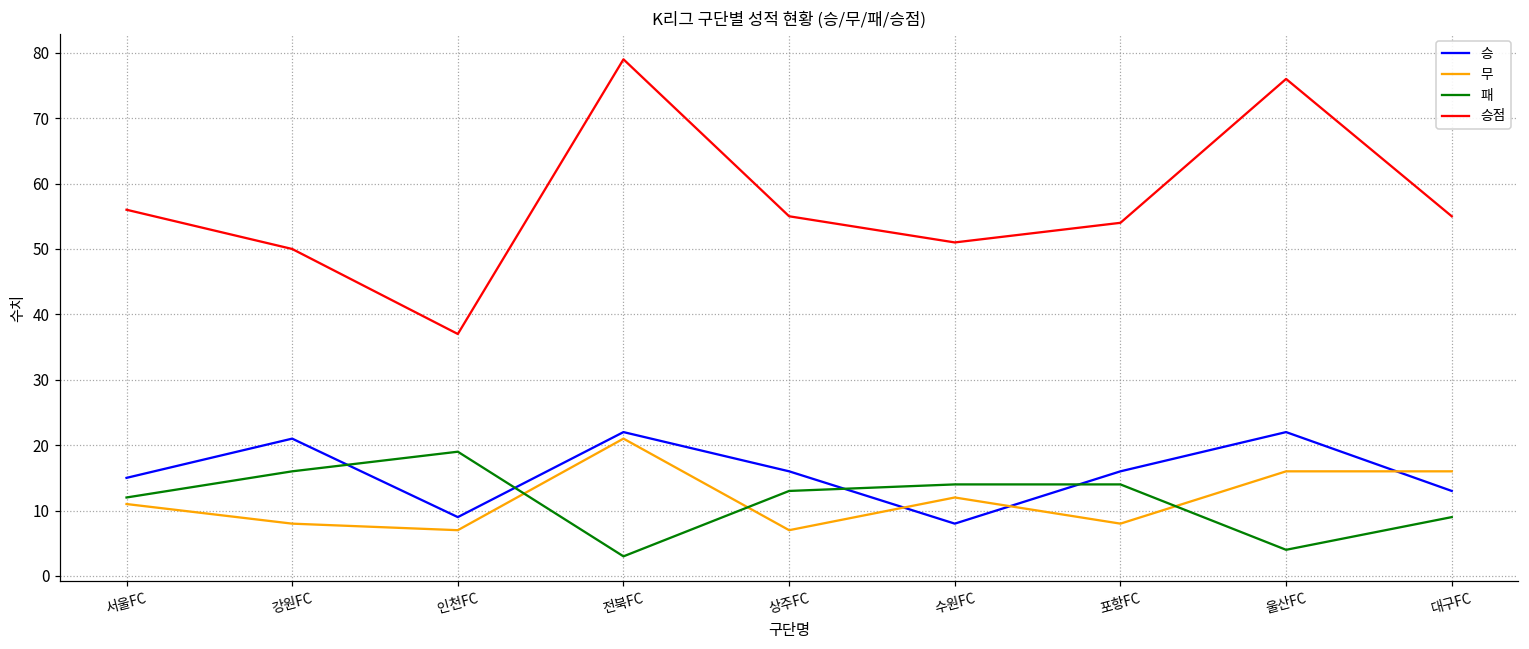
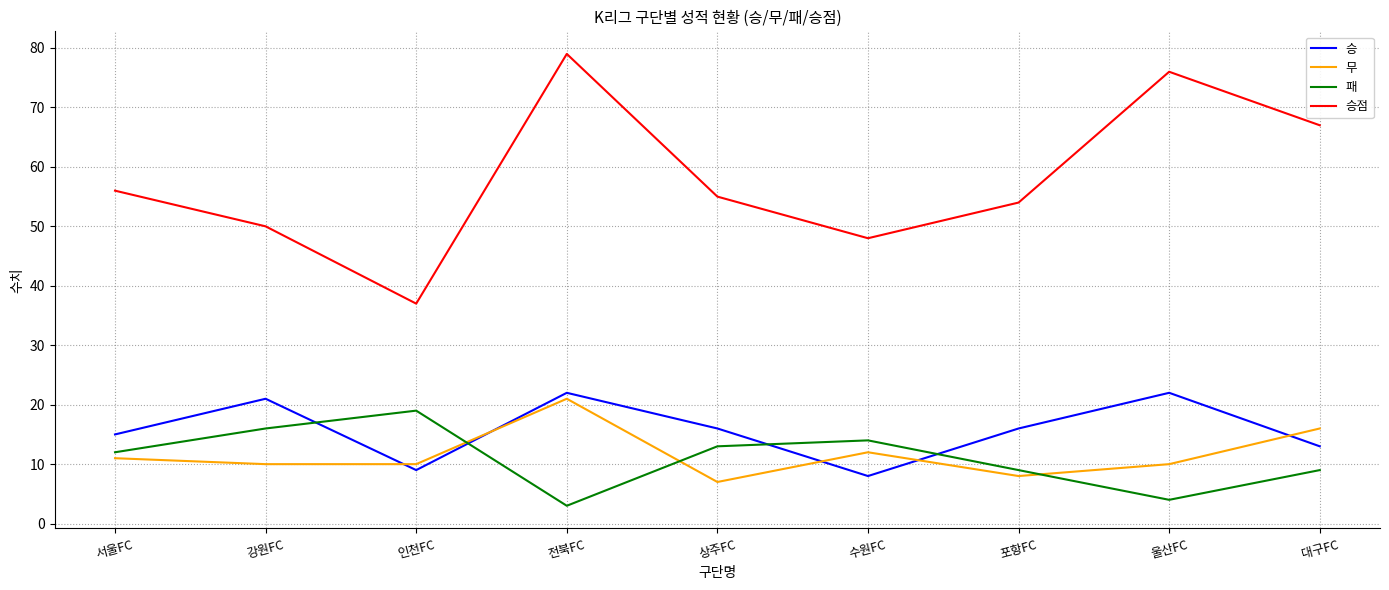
무, 강원FC: 8 -> 10
무, 인천FC: 7 -> 10
승점, 수원FC: 51 -> 48
패, 포항FC: 14 -> 9
무, 울산FC: 16 -> 10
승점, 대구FC: 55 -> 67
